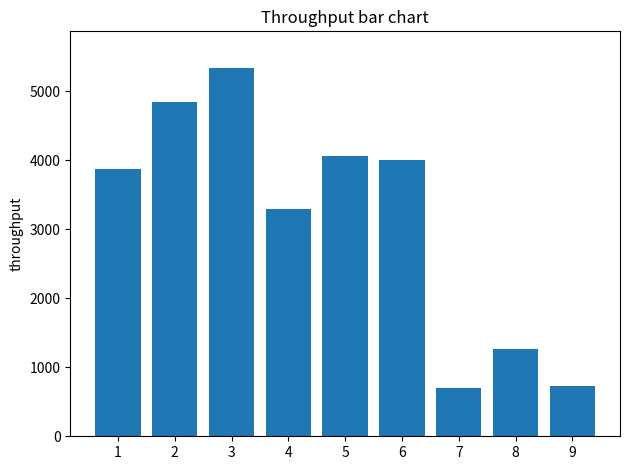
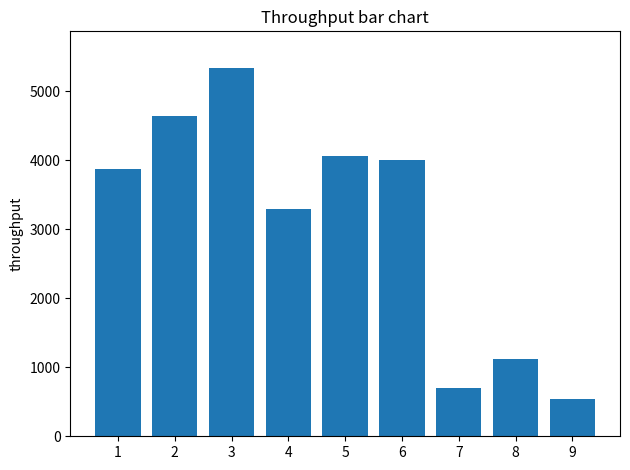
2: 4800 -> 4600
8: 1300 -> 1100
9: 700 -> 500
